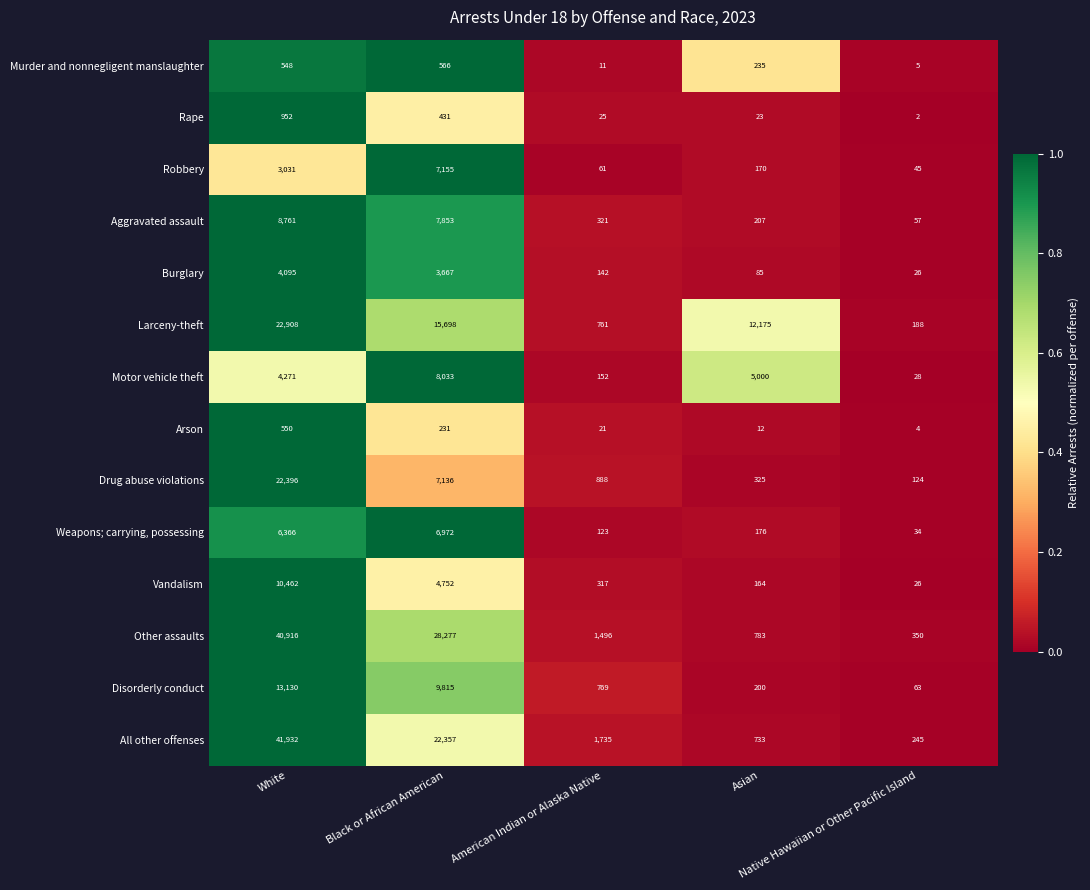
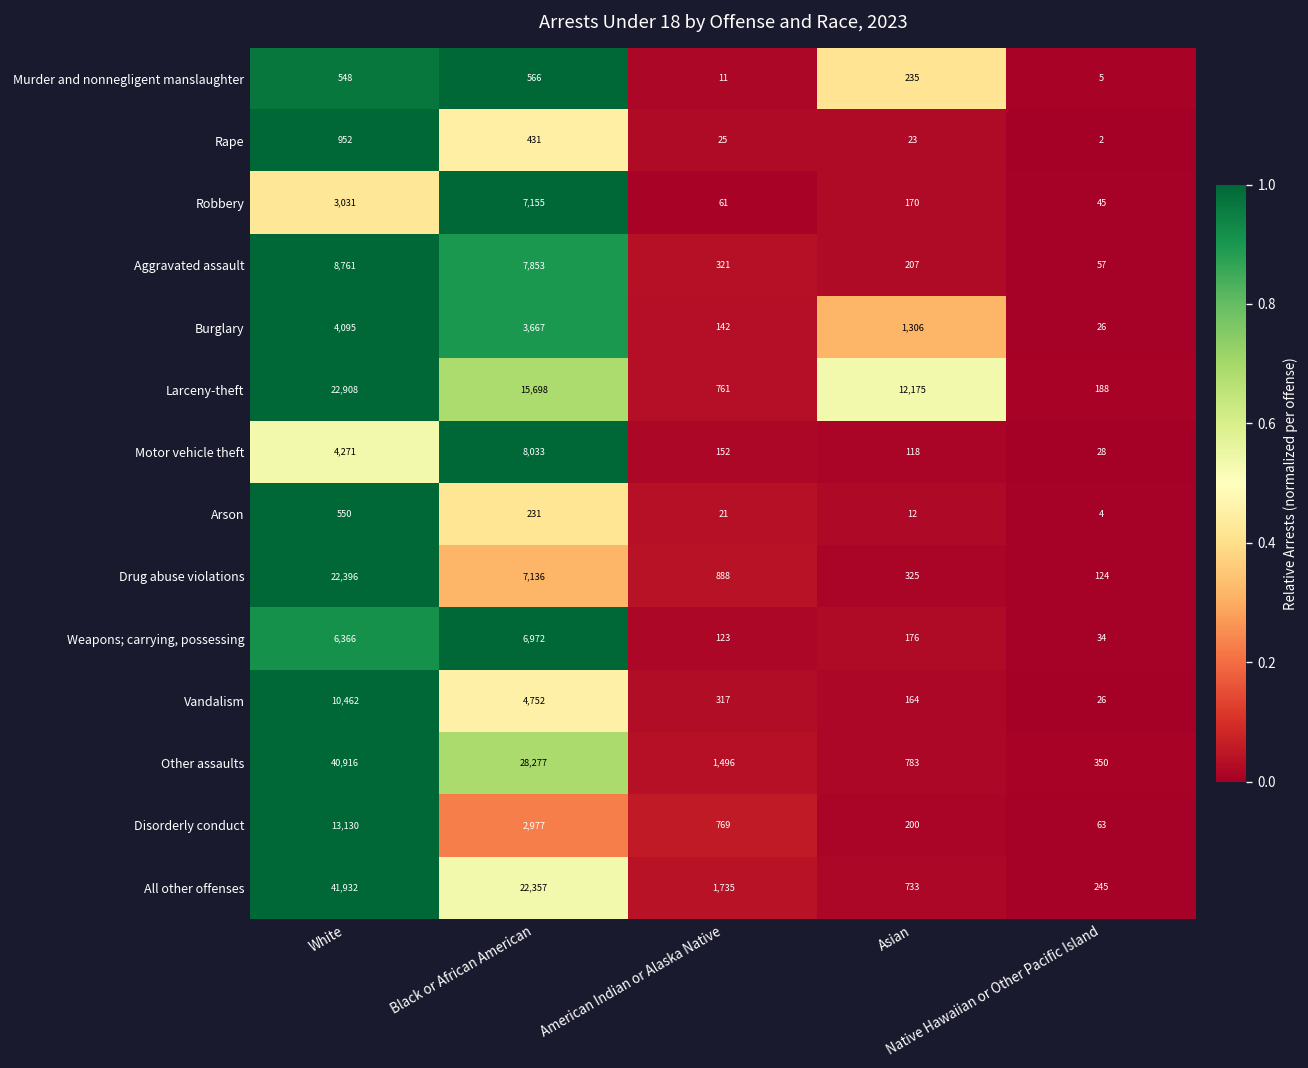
Burglary, Asian: 85 -> 1,306
Motor vehicle theft, Asian: 5,000 -> 118
Disorderly conduct, Black or African American: 9,815 -> 2,977
